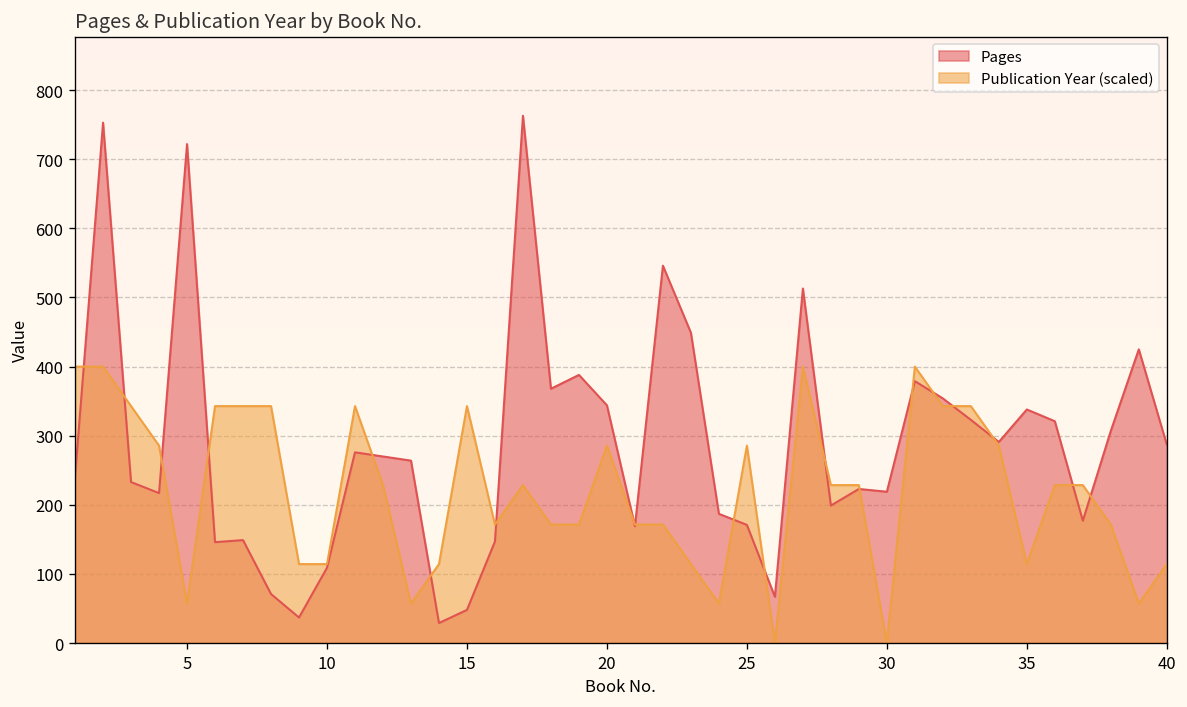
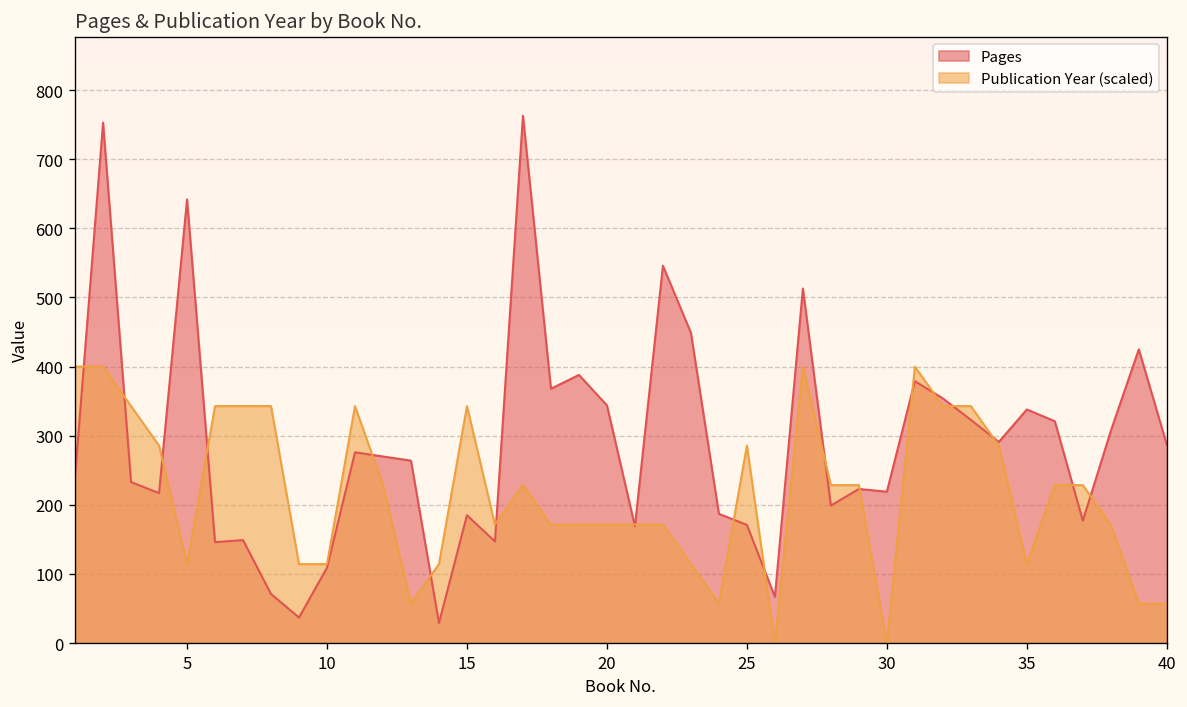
Pages, 5: 720 -> 640
Publication Year (scaled), 5: 60 -> 110
Pages, 15: 50 -> 190
Publication Year (scaled), 20: 290 -> 170
Publication Year (scaled), 40: 110 -> 60
